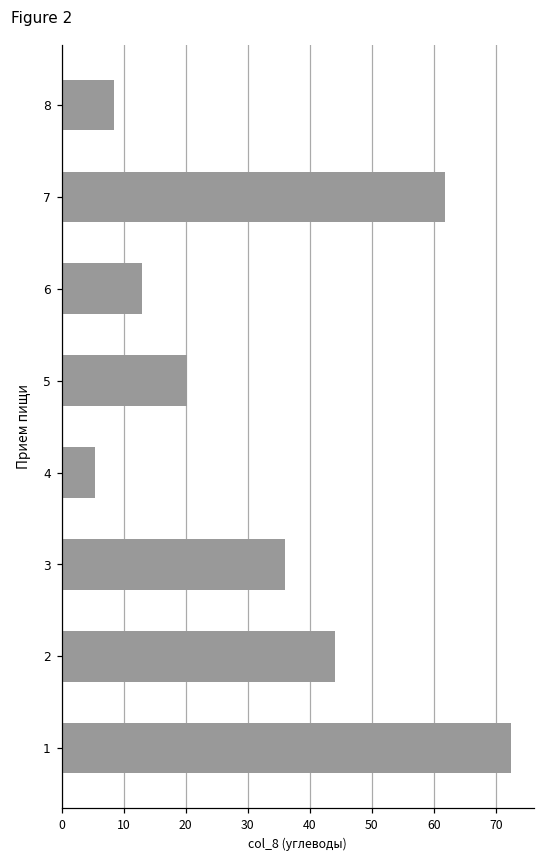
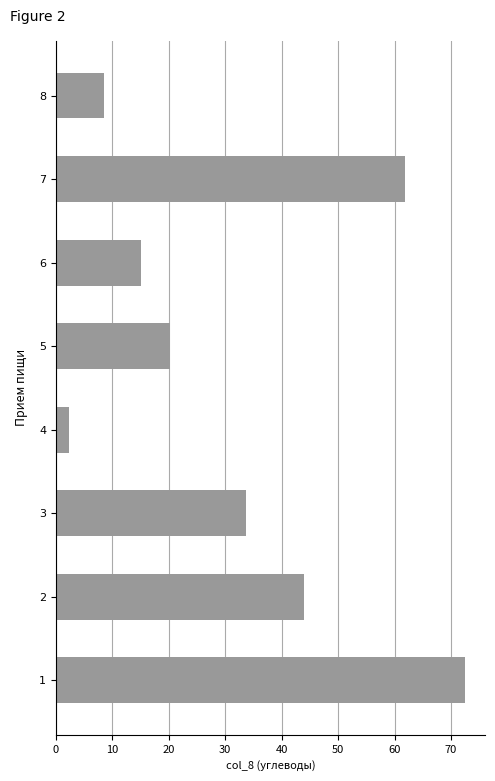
6: 13 -> 15
4: 5 -> 2
3: 36 -> 34
